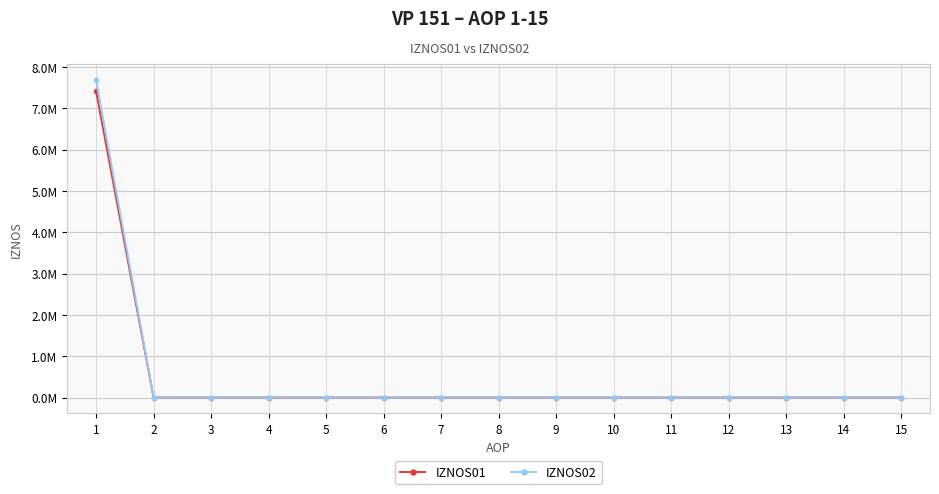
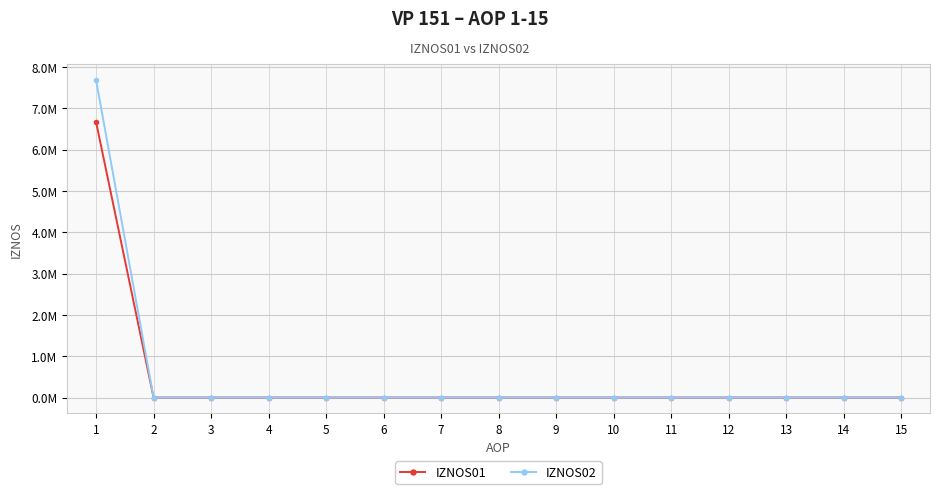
IZNOS01, 1: 7400000 -> 6700000
